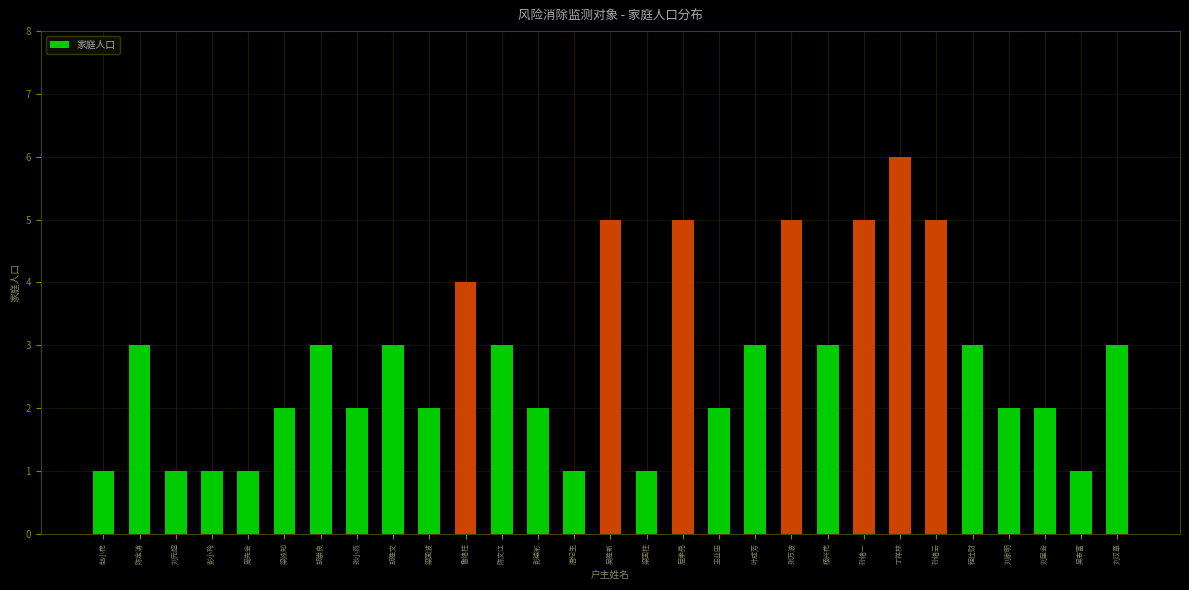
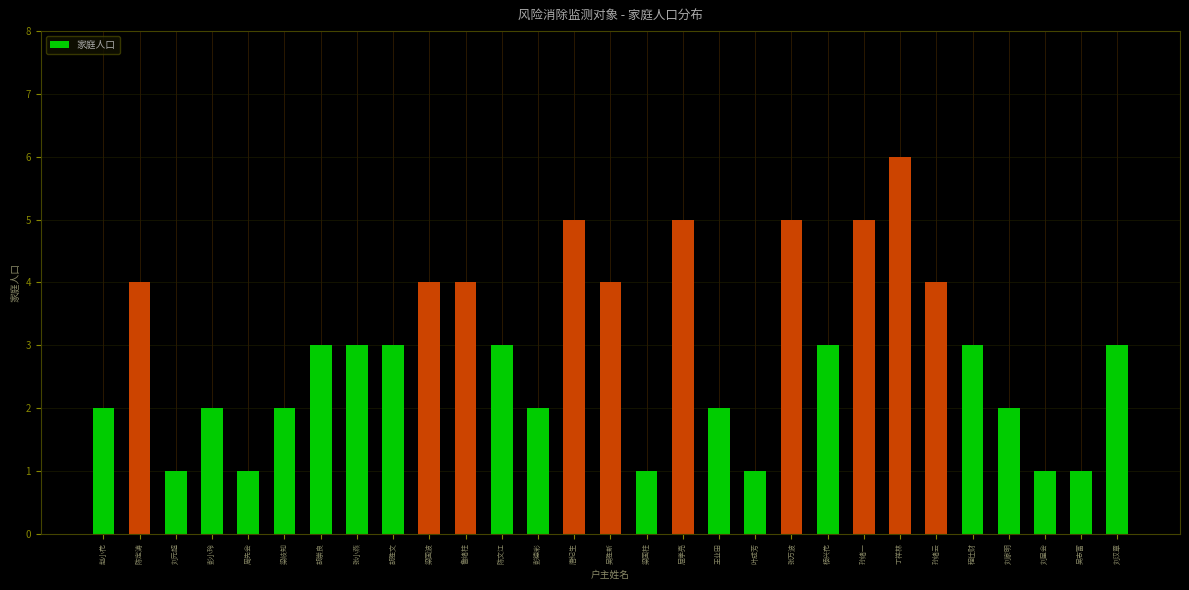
赵小花: 1 -> 2
陈定涛: 3 -> 4
彭小玲: 1 -> 2
张小燕: 2 -> 3
梁国波: 2 -> 4
唐纪生: 1 -> 5
吴胜新: 5 -> 4
叶成芳: 3 -> 1
孙绪云: 5 -> 4
刘呈会: 2 -> 1
